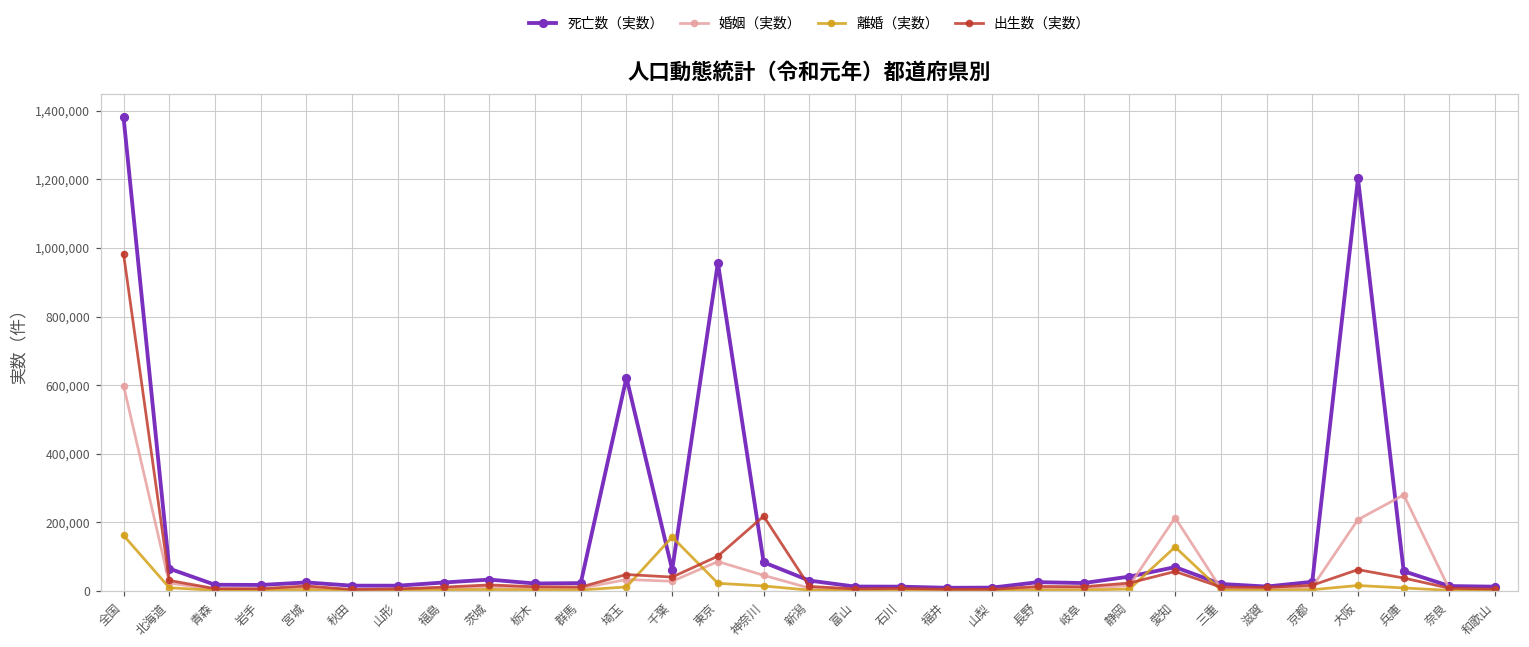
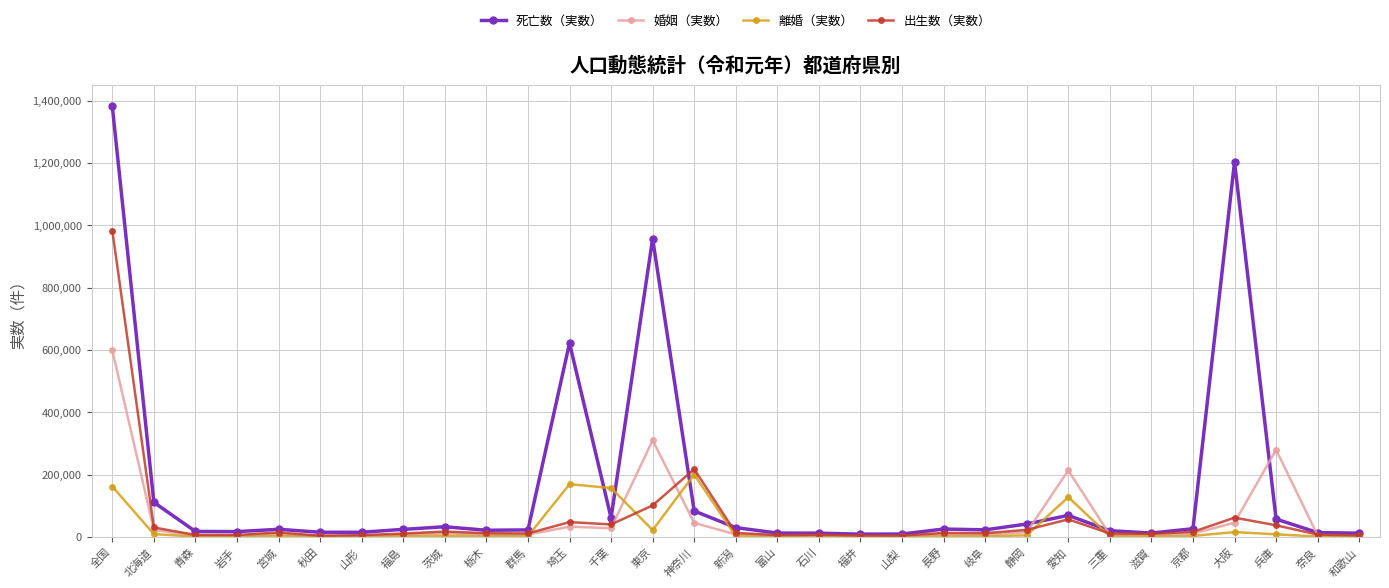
死亡数（実数）, 北海道: 70,000 -> 110,000
離婚（実数）, 埼玉: 10,000 -> 170,000
婚姻（実数）, 東京: 90,000 -> 310,000
離婚（実数）, 神奈川: 10,000 -> 200,000
婚姻（実数）, 大阪: 210,000 -> 50,000
